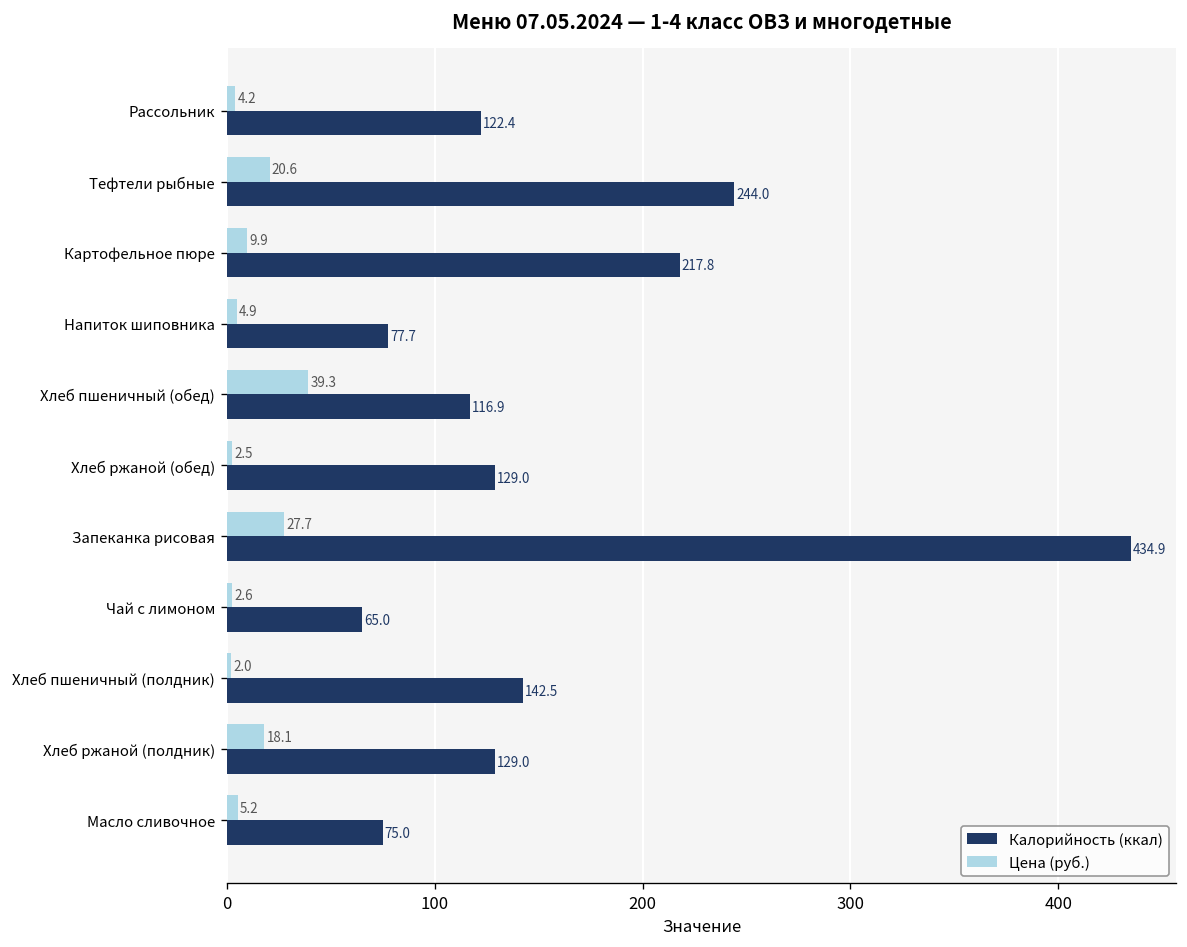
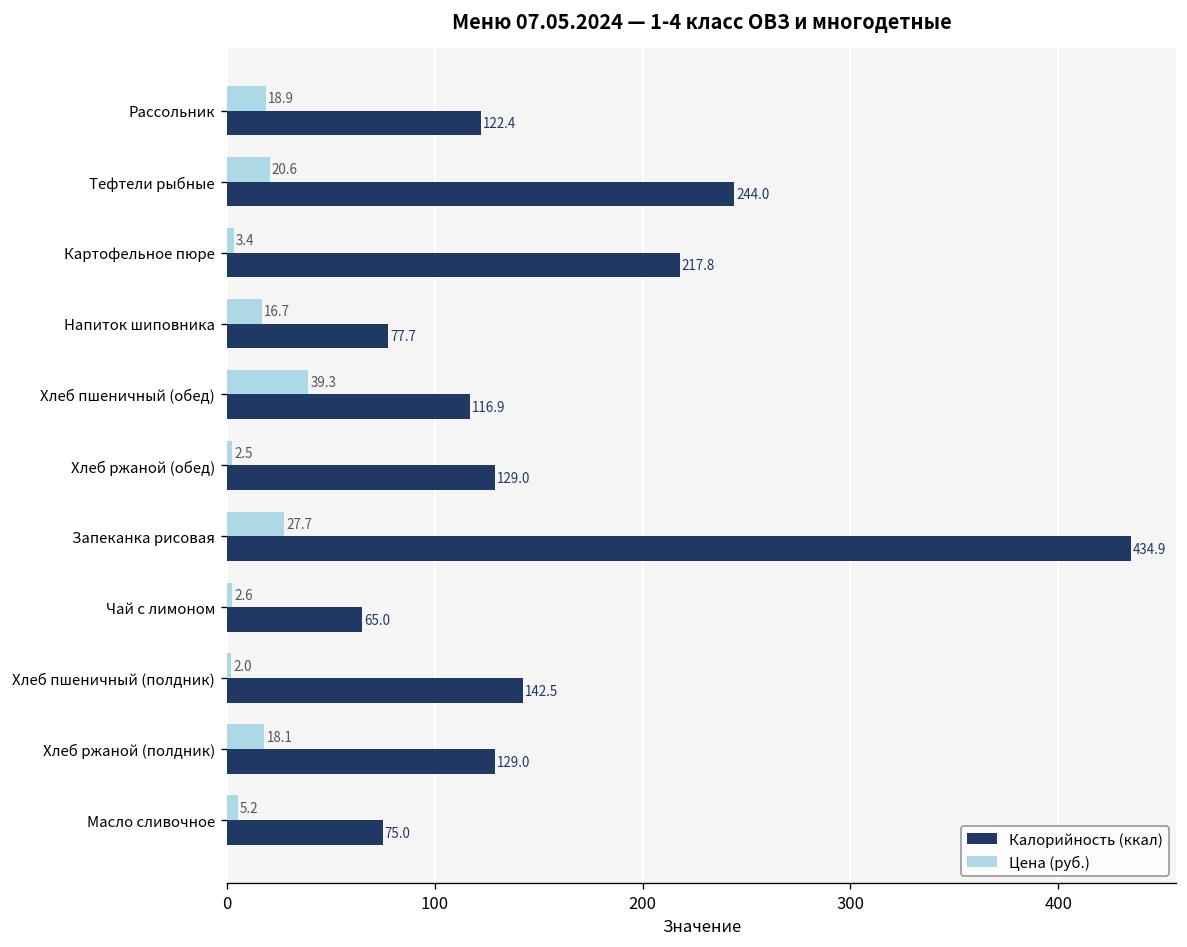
Цена (руб.), Рассольник: 4.2 -> 18.9
Цена (руб.), Картофельное пюре: 9.9 -> 3.4
Цена (руб.), Напиток шиповника: 4.9 -> 16.7
